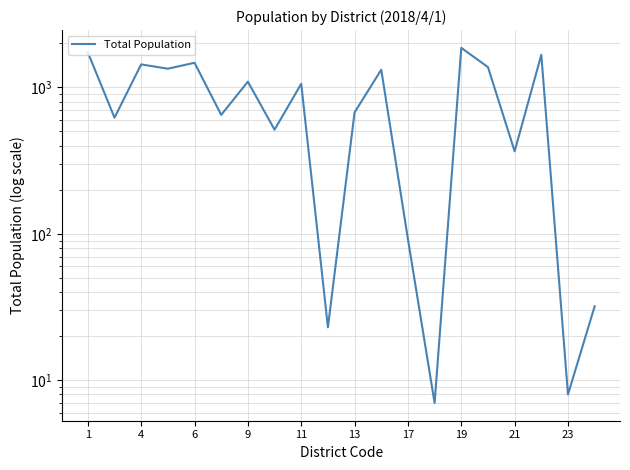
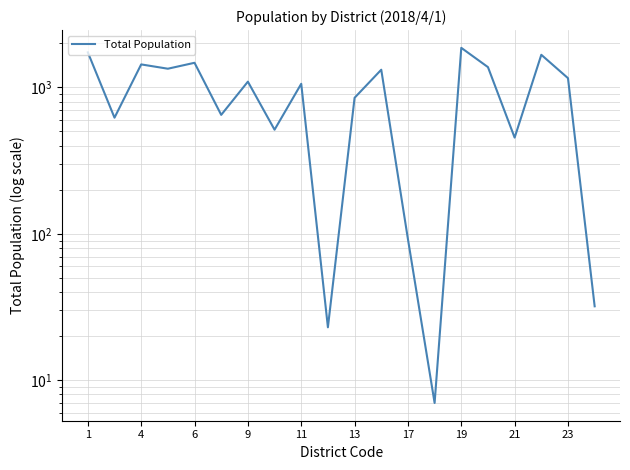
13: 700 -> 800
21: 370 -> 450
23: 8 -> 1200
